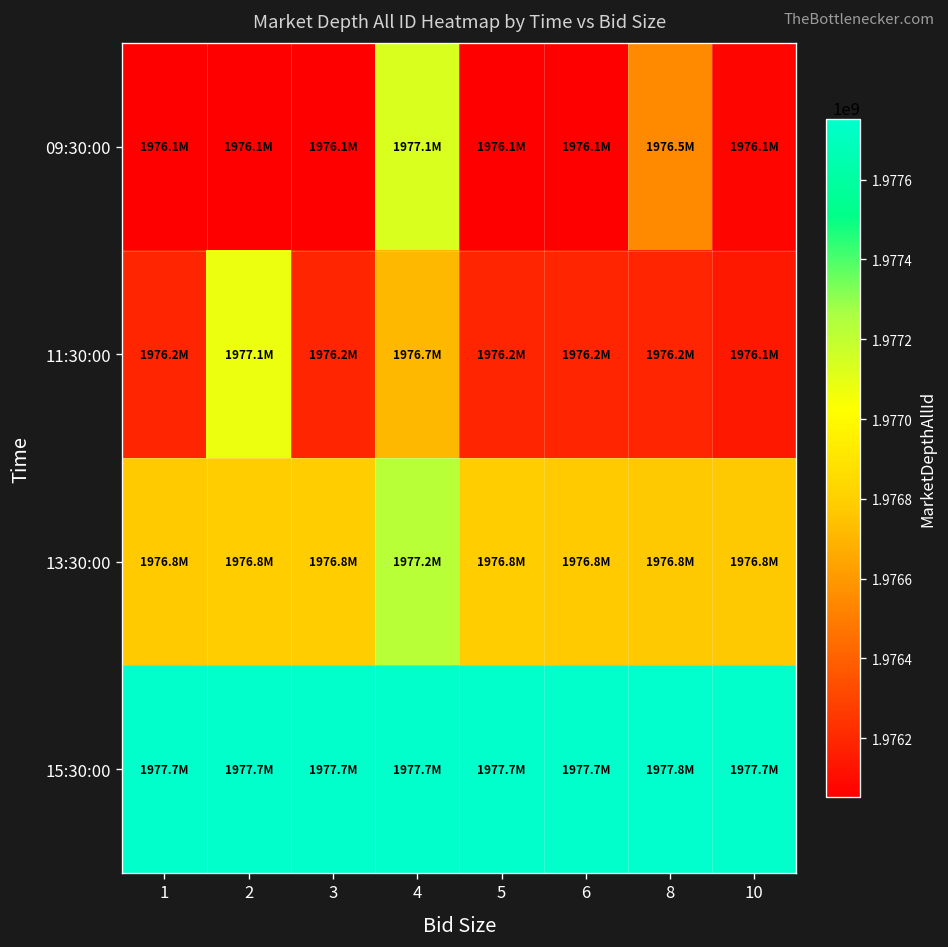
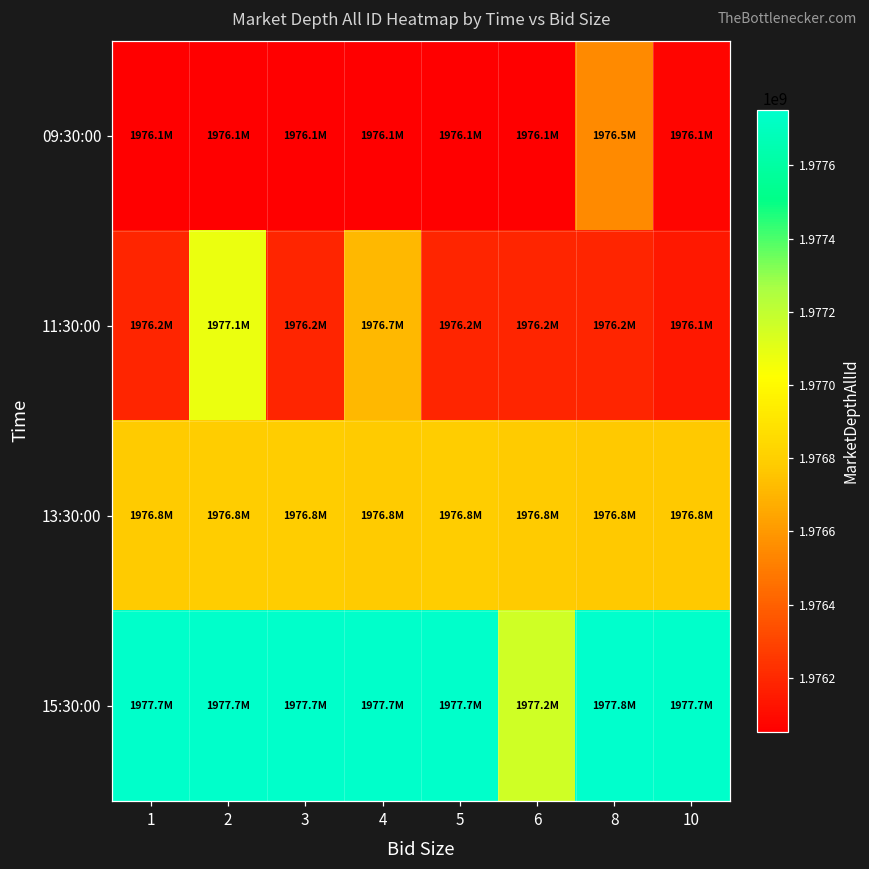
09:30:00, 4: 1977.1M -> 1976.1M
13:30:00, 4: 1977.2M -> 1976.8M
15:30:00, 6: 1977.7M -> 1977.2M
